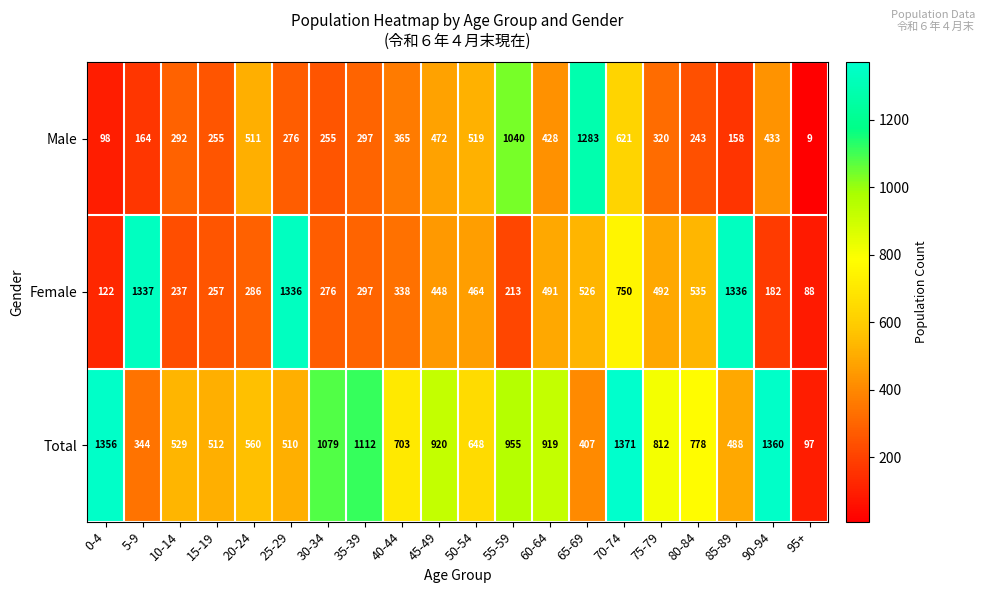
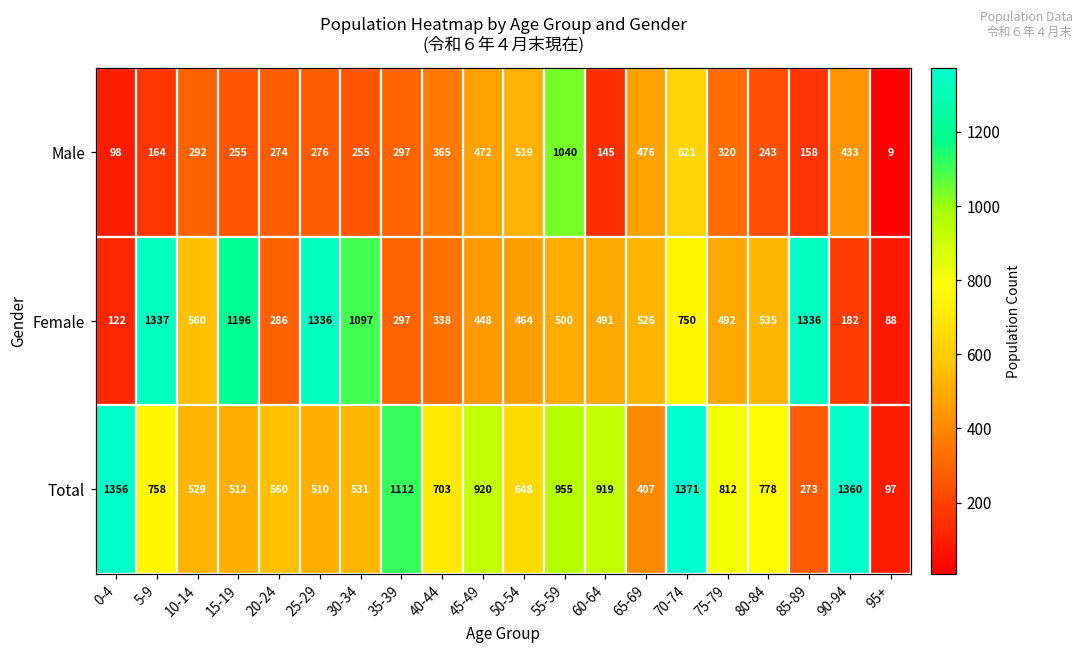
Male, 20-24: 511 -> 274
Male, 60-64: 428 -> 145
Male, 65-69: 1283 -> 476
Female, 10-14: 237 -> 560
Female, 15-19: 257 -> 1196
Female, 30-34: 276 -> 1097
Female, 55-59: 213 -> 500
Total, 5-9: 344 -> 758
Total, 30-34: 1079 -> 531
Total, 85-89: 488 -> 273
